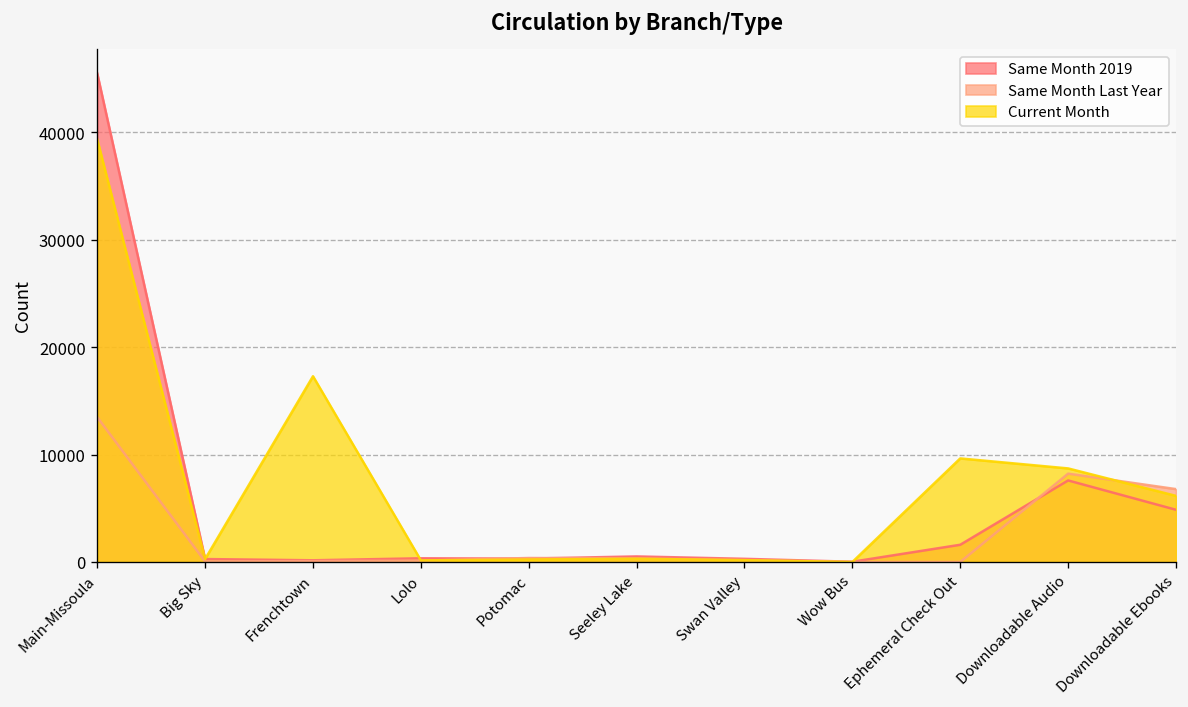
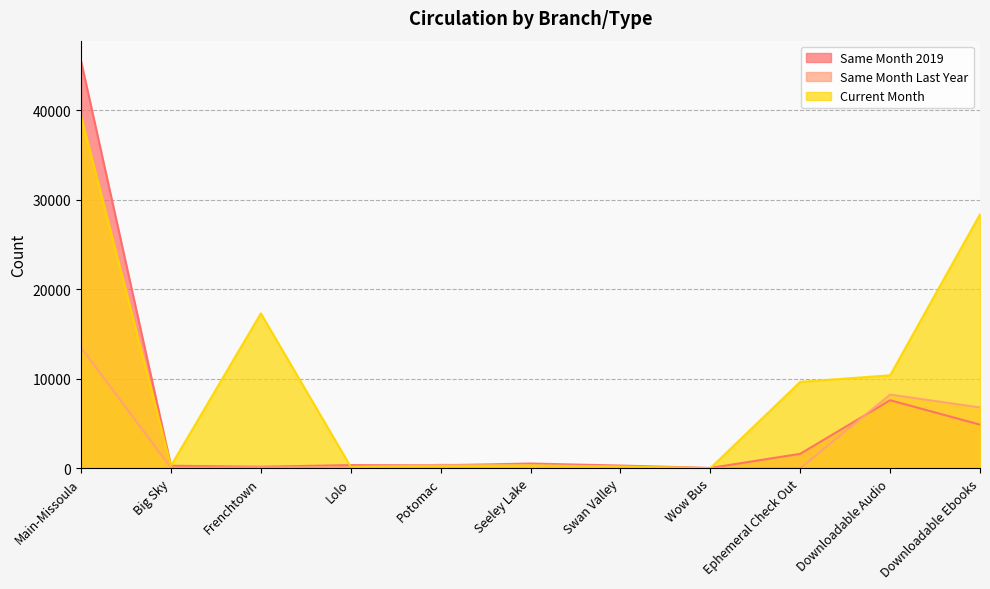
Current Month, Downloadable Audio: 9000 -> 10000
Current Month, Downloadable Ebooks: 6000 -> 28000
